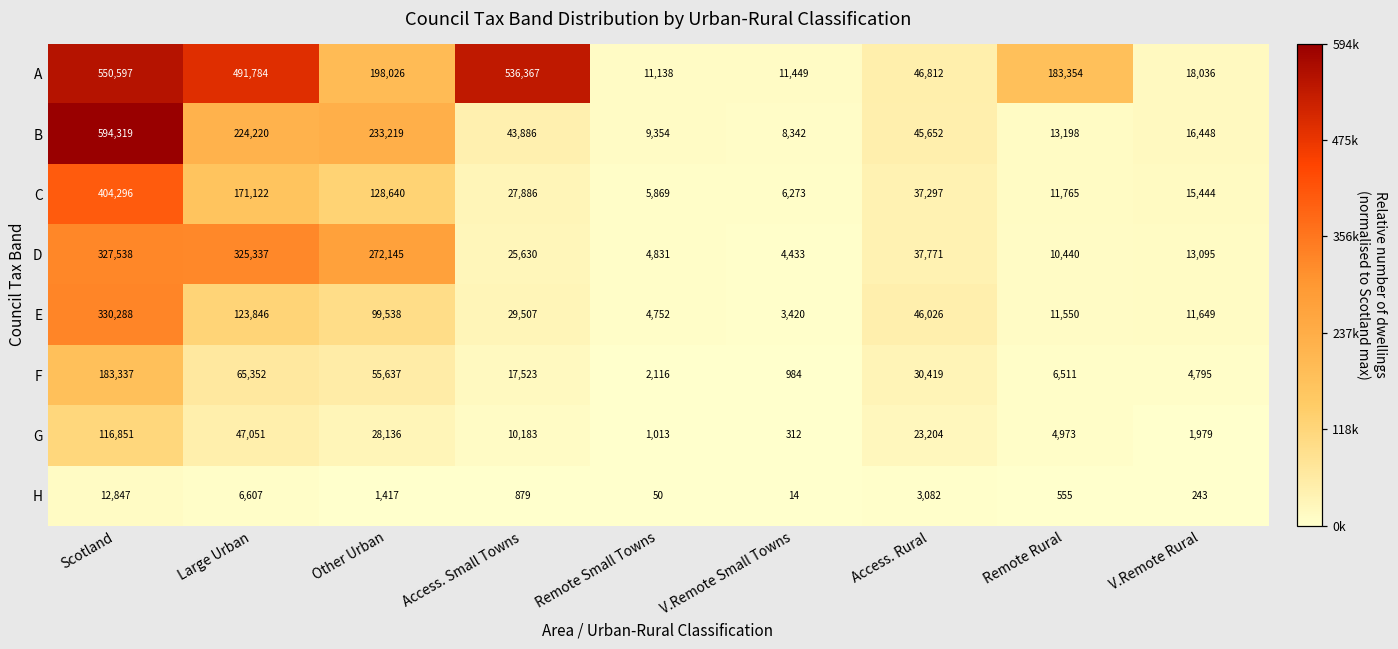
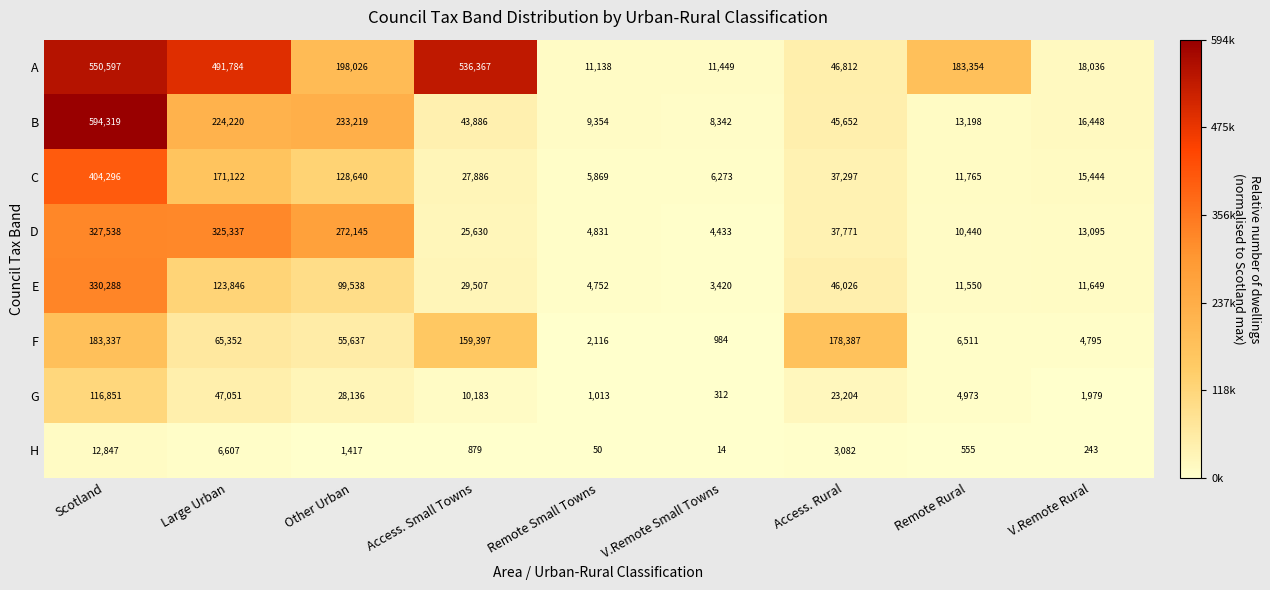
F, Access. Small Towns: 17,523 -> 159,397
F, Access. Rural: 30,419 -> 178,387
